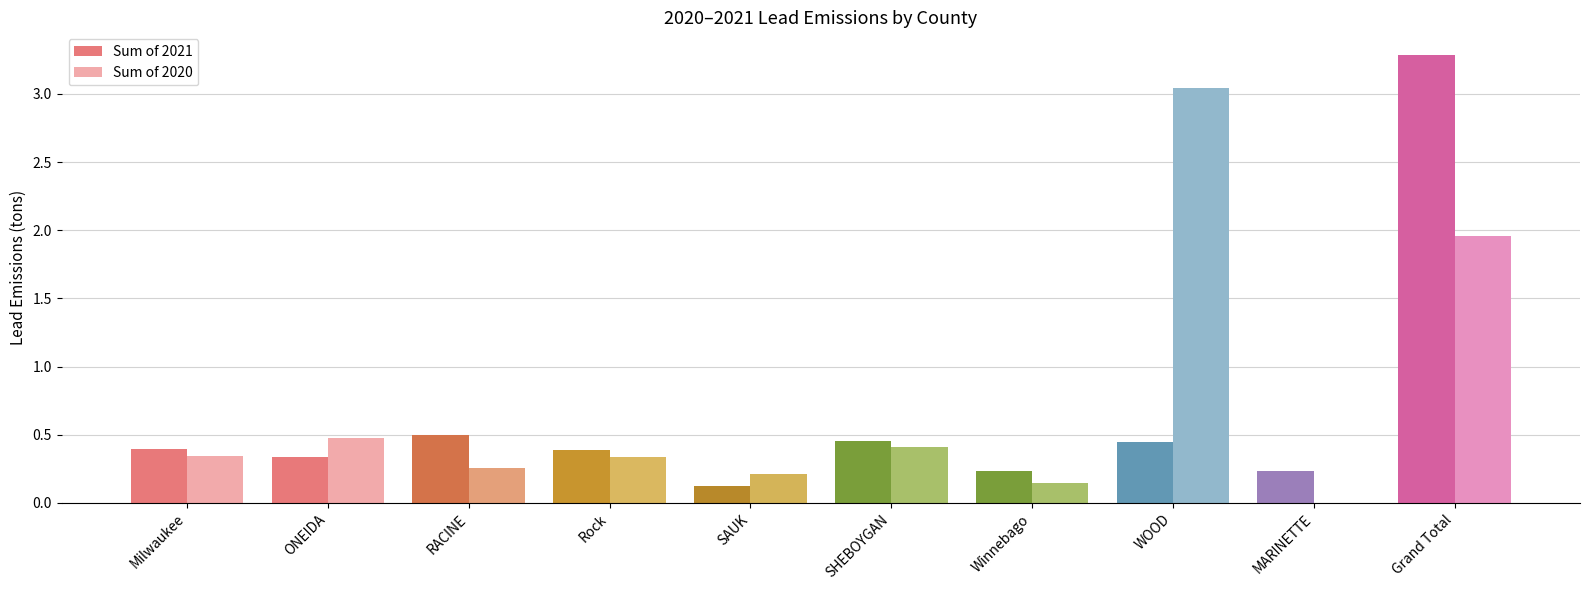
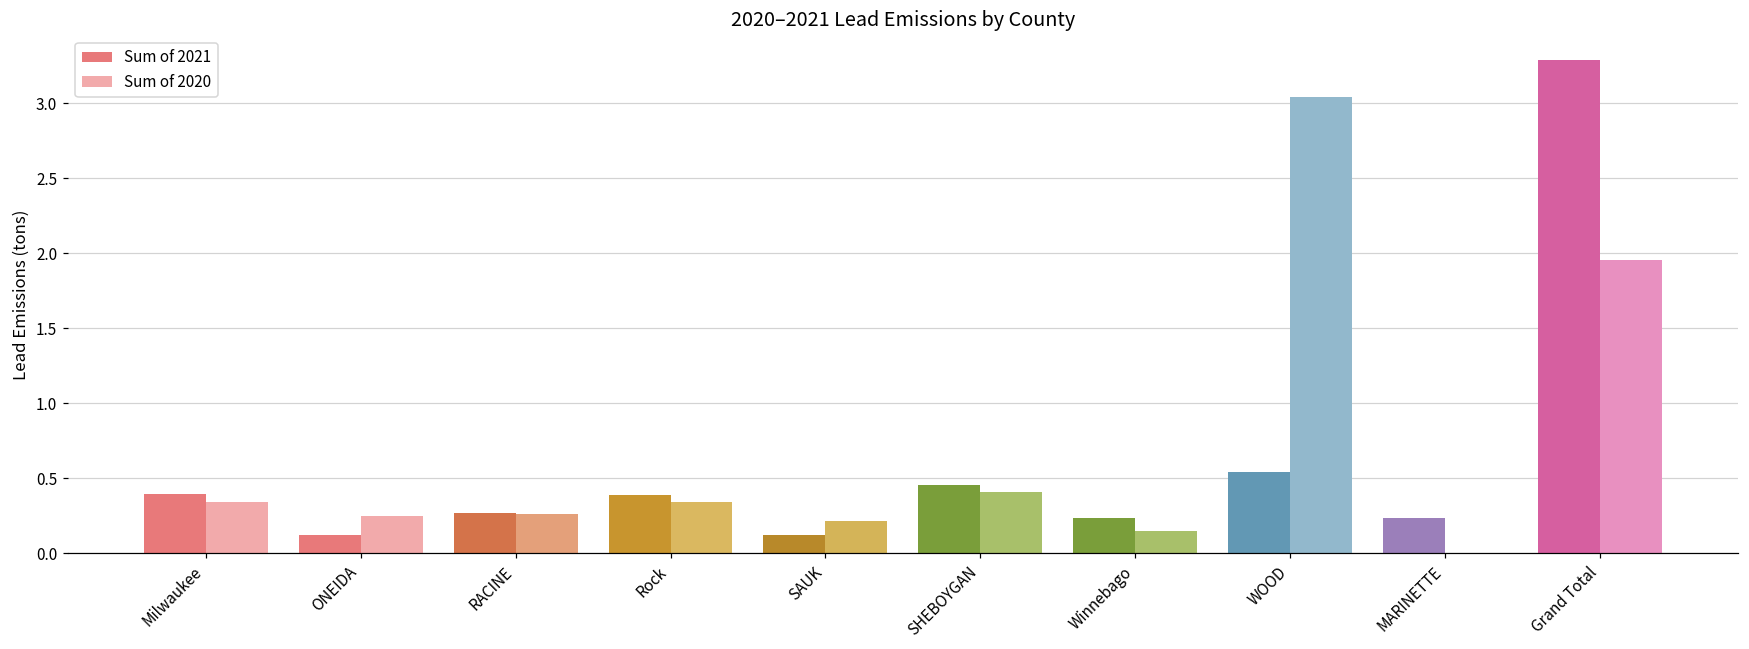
Sum of 2021, ONEIDA: 0.34 -> 0.12
Sum of 2020, ONEIDA: 0.48 -> 0.25
Sum of 2021, RACINE: 0.50 -> 0.27
Sum of 2021, WOOD: 0.44 -> 0.54
